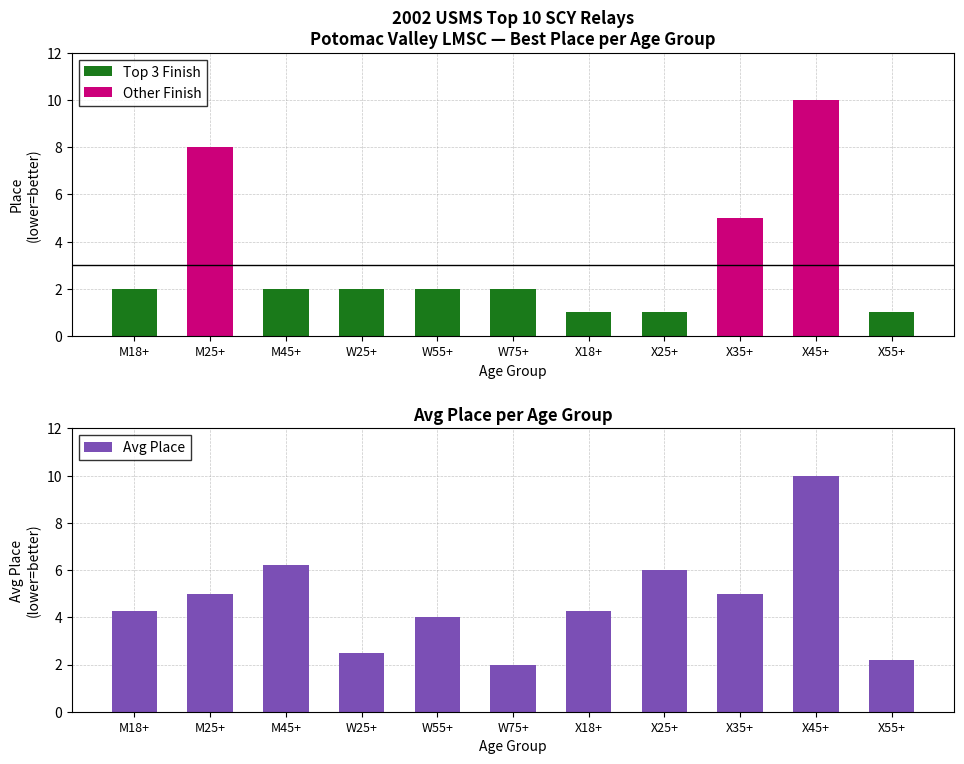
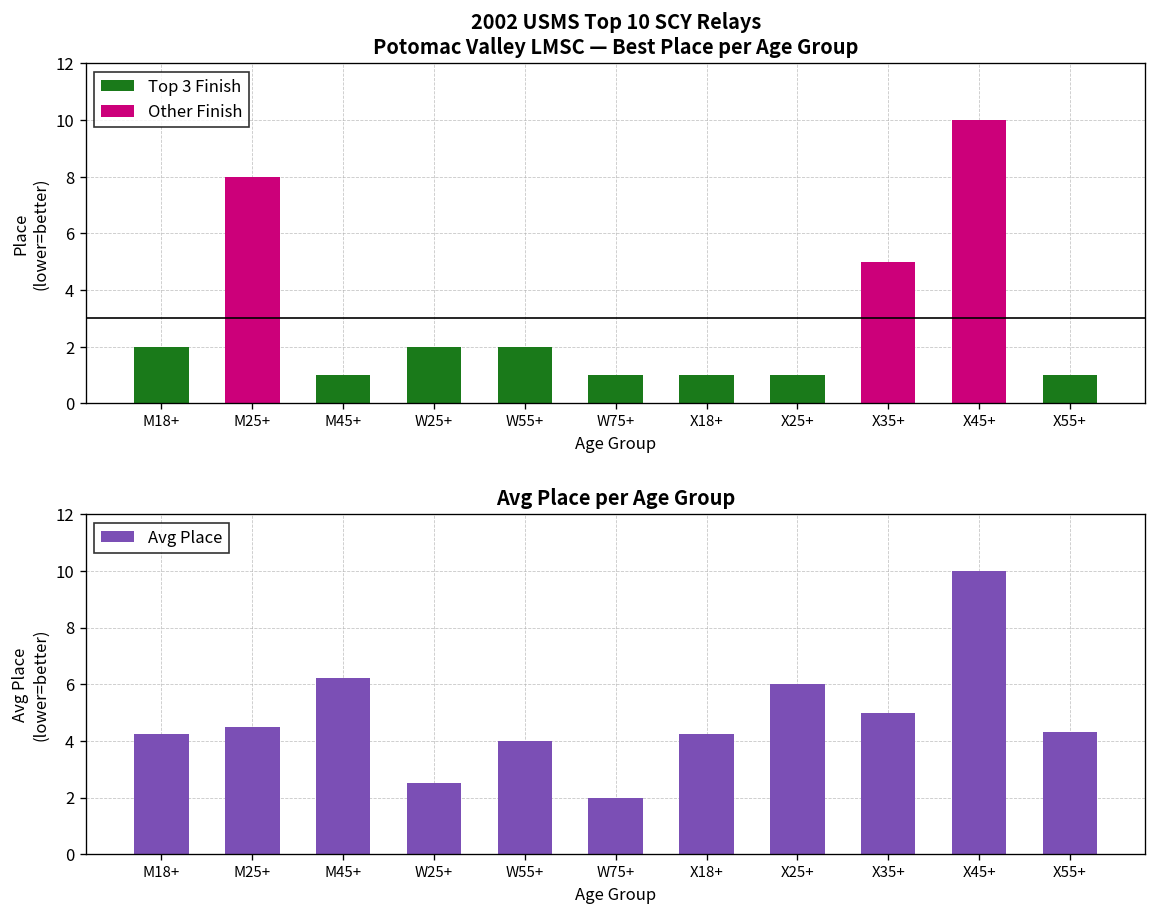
2002 USMS Top 10 SCY Relays Potomac Valley LMSC — Best Place per Age Group, M45+: 2 -> 1
2002 USMS Top 10 SCY Relays Potomac Valley LMSC — Best Place per Age Group, W75+: 2 -> 1
Avg Place per Age Group, M25+: 5.0 -> 4.5
Avg Place per Age Group, X55+: 2.2 -> 4.3
